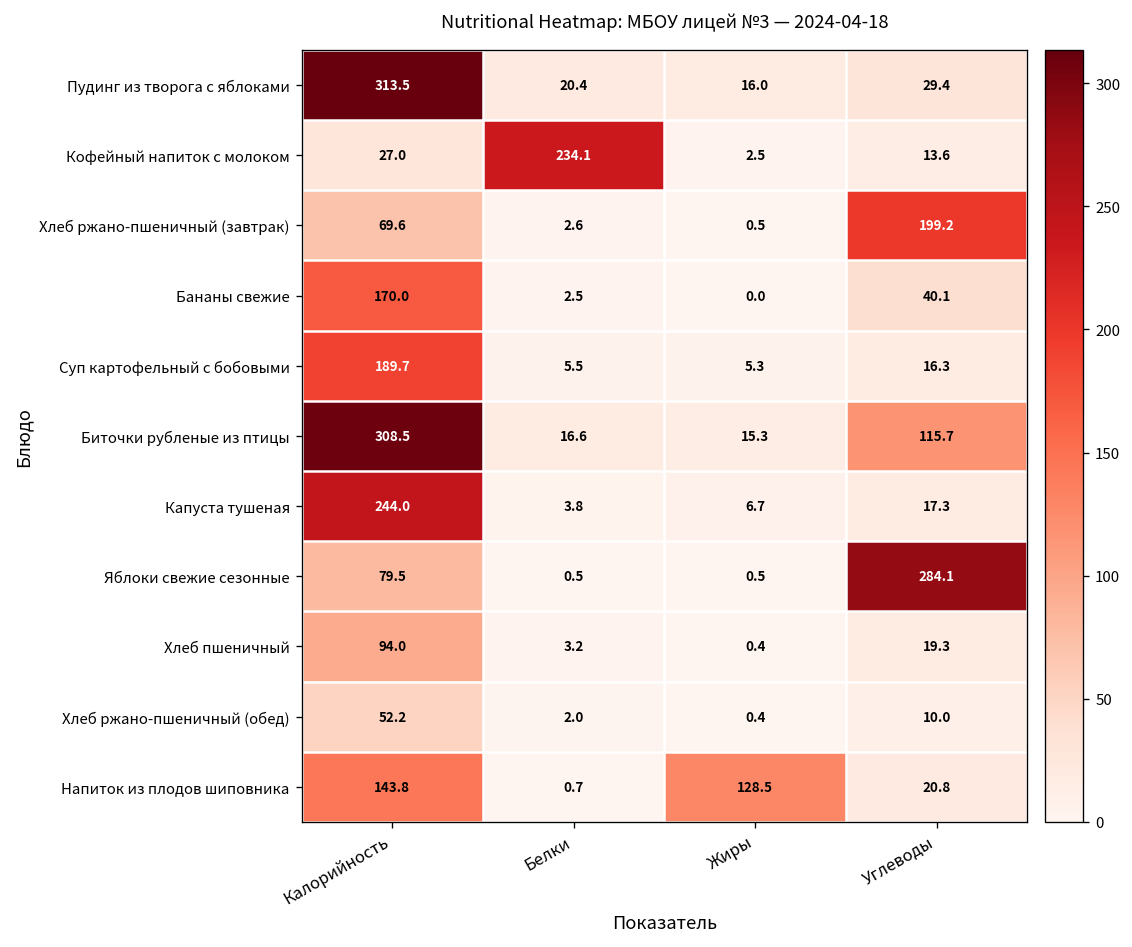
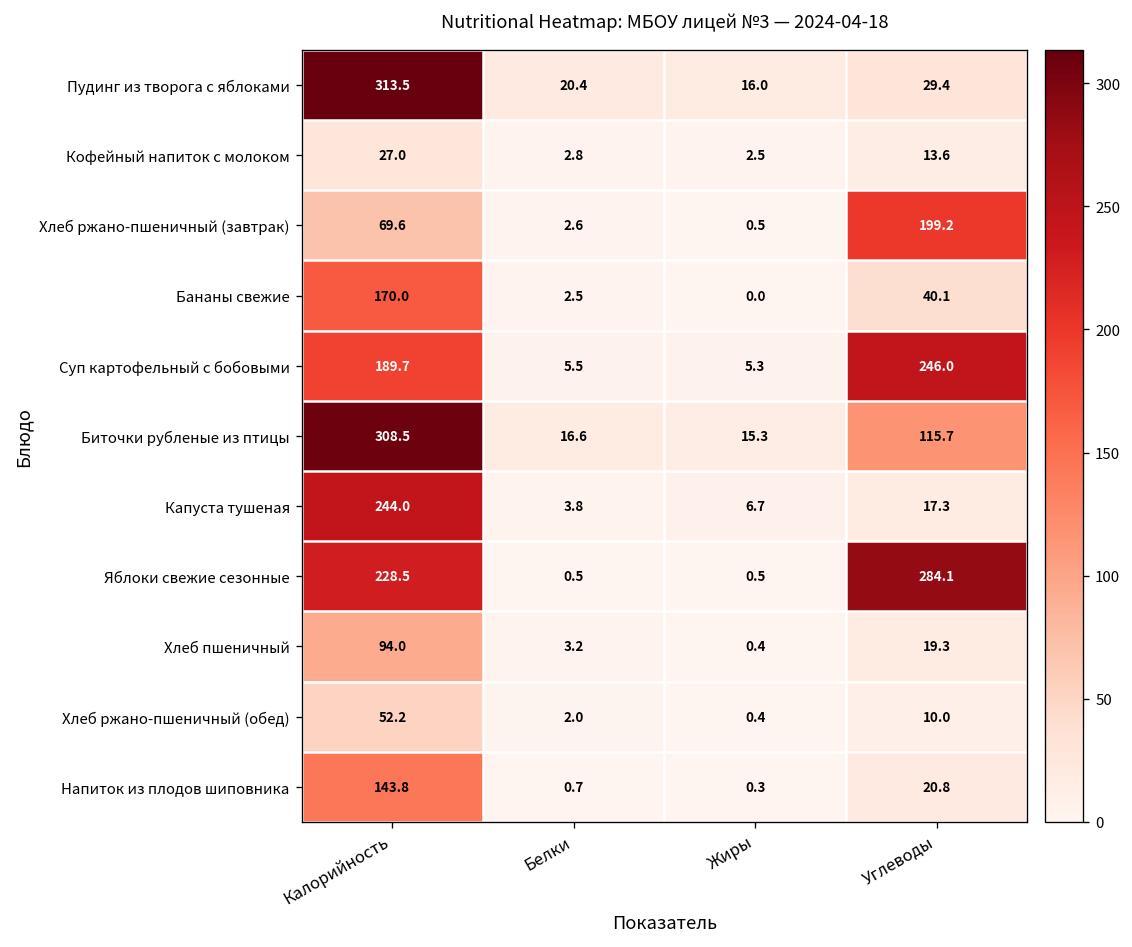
Кофейный напиток с молоком, Белки: 234.1 -> 2.8
Суп картофельный с бобовыми, Углеводы: 16.3 -> 246.0
Яблоки свежие сезонные, Калорийность: 79.5 -> 228.5
Напиток из плодов шиповника, Жиры: 128.5 -> 0.3
